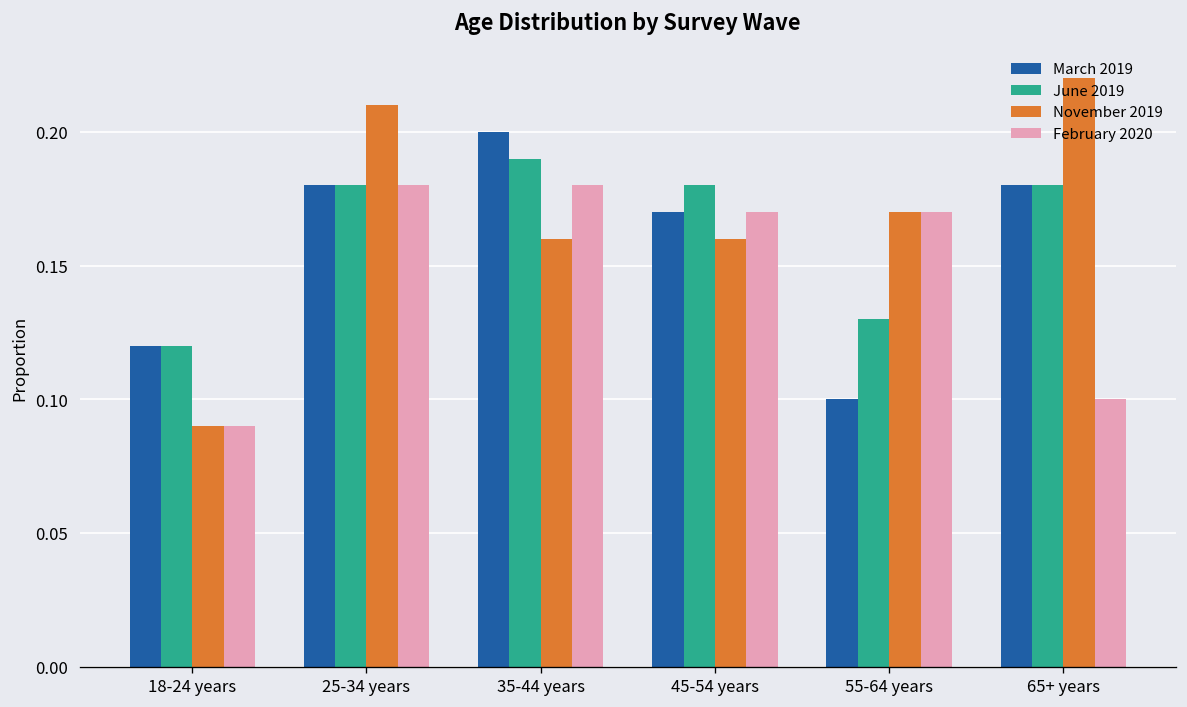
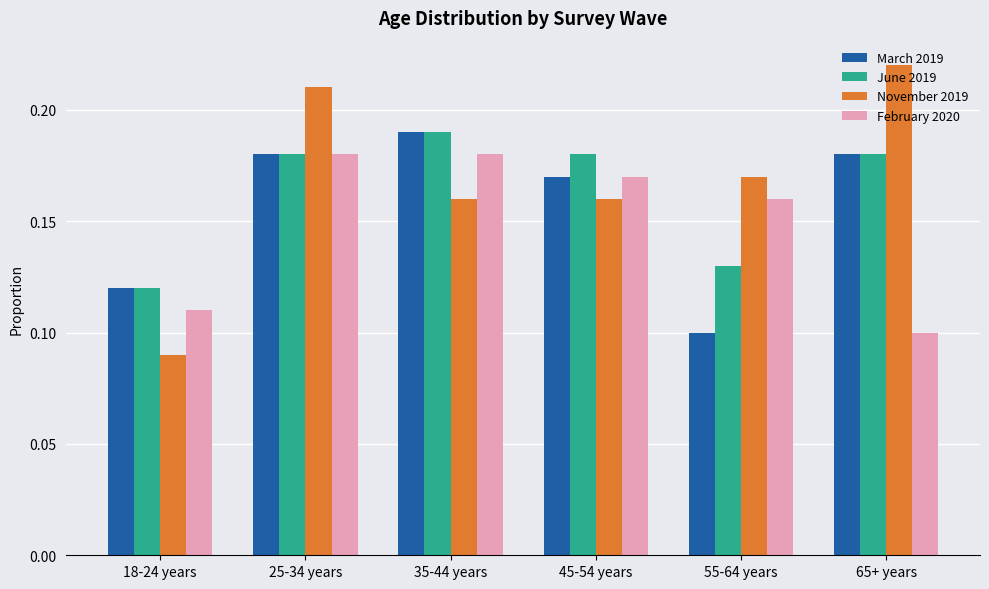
February 2020, 18-24 years: 0.09 -> 0.11
March 2019, 35-44 years: 0.20 -> 0.19
February 2020, 55-64 years: 0.17 -> 0.16
